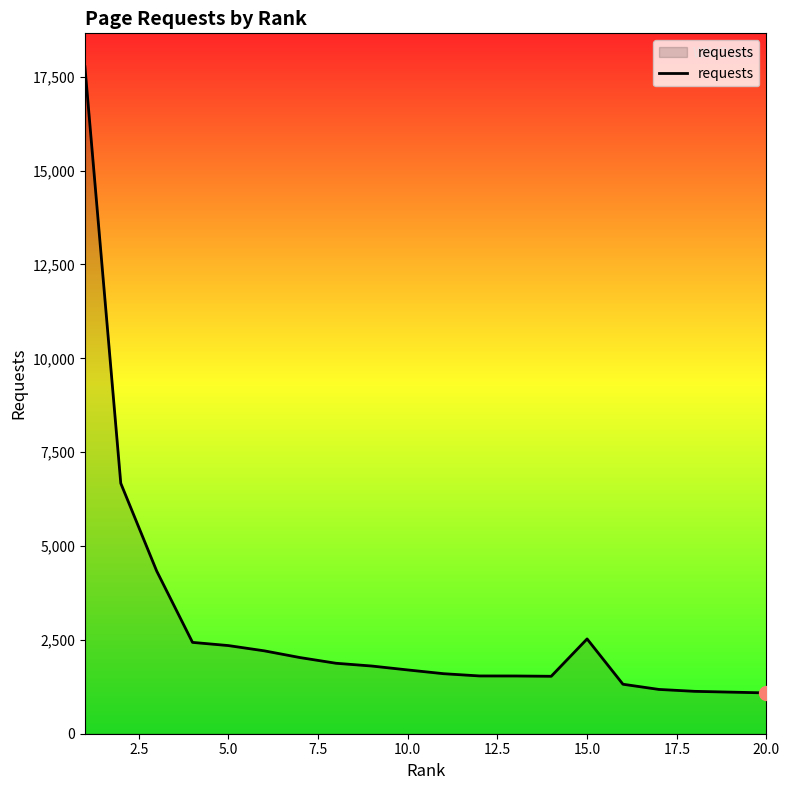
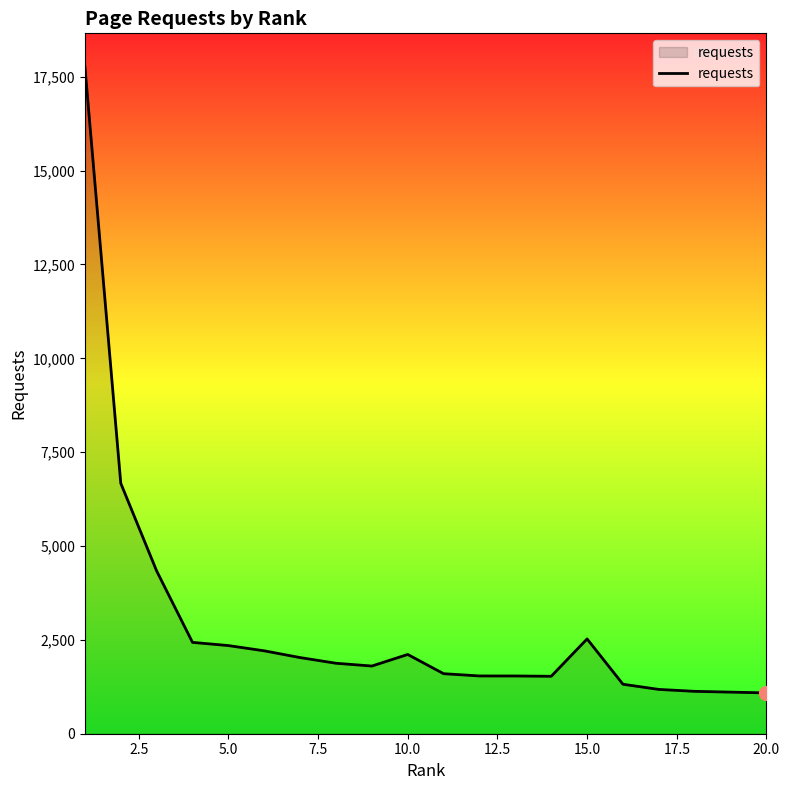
requests, 10.0: 1,700 -> 2,100
